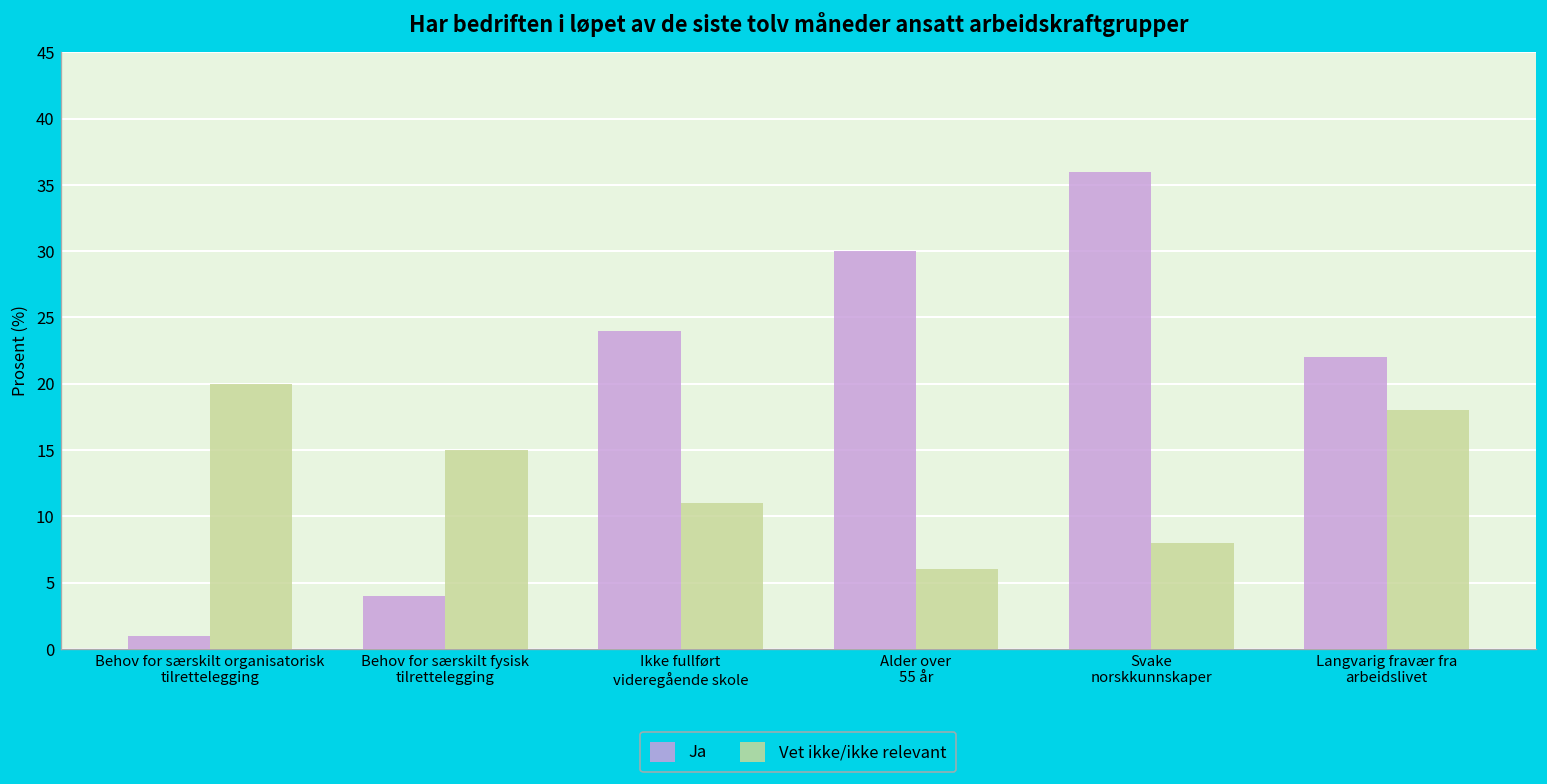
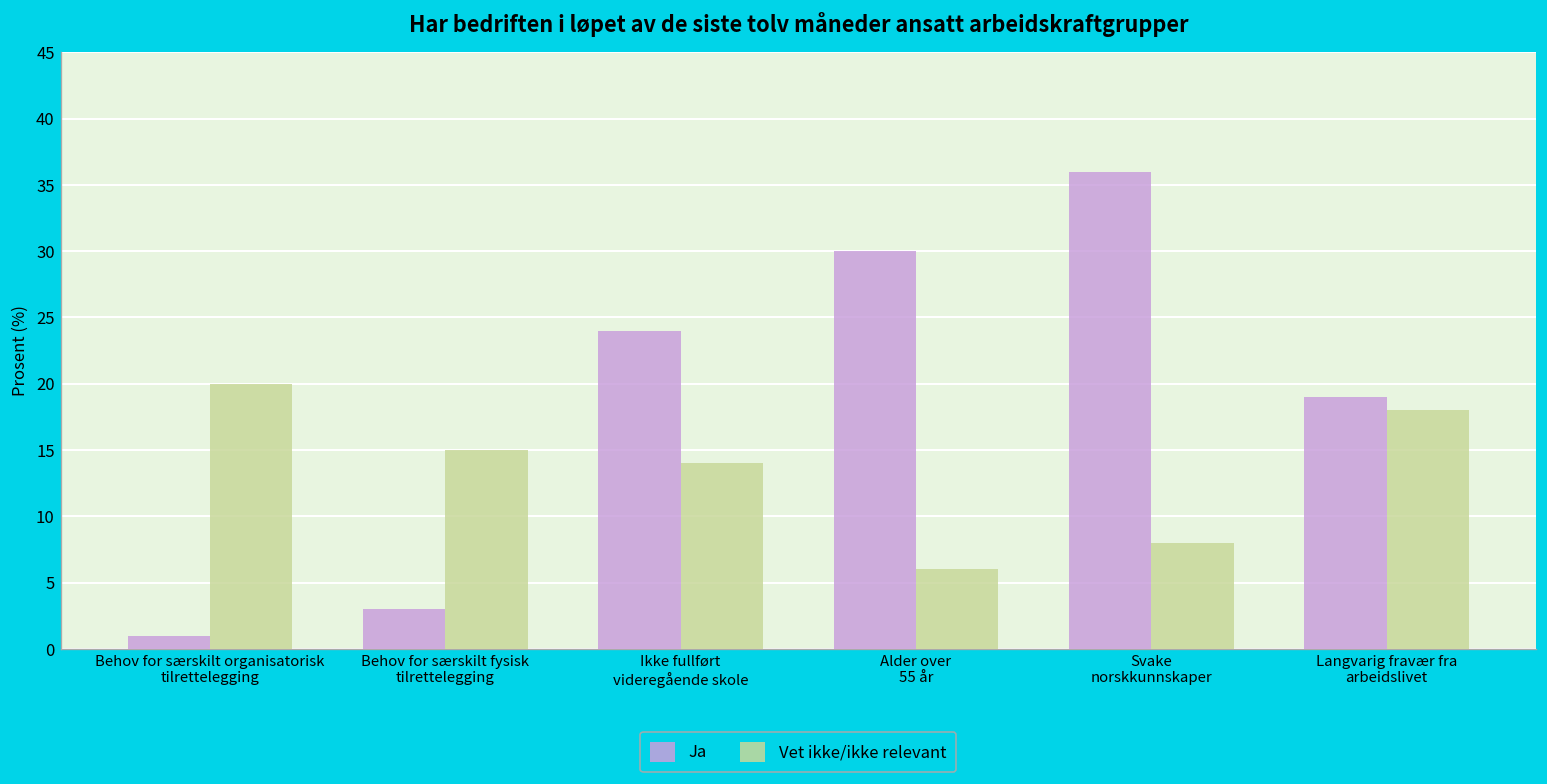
Ja, Behov for særskilt fysisk tilrettelegging: 4 -> 3
Vet ikke/ikke relevant, Ikke fullført videregående skole: 11 -> 14
Ja, Langvarig fravær fra arbeidslivet: 22 -> 19
